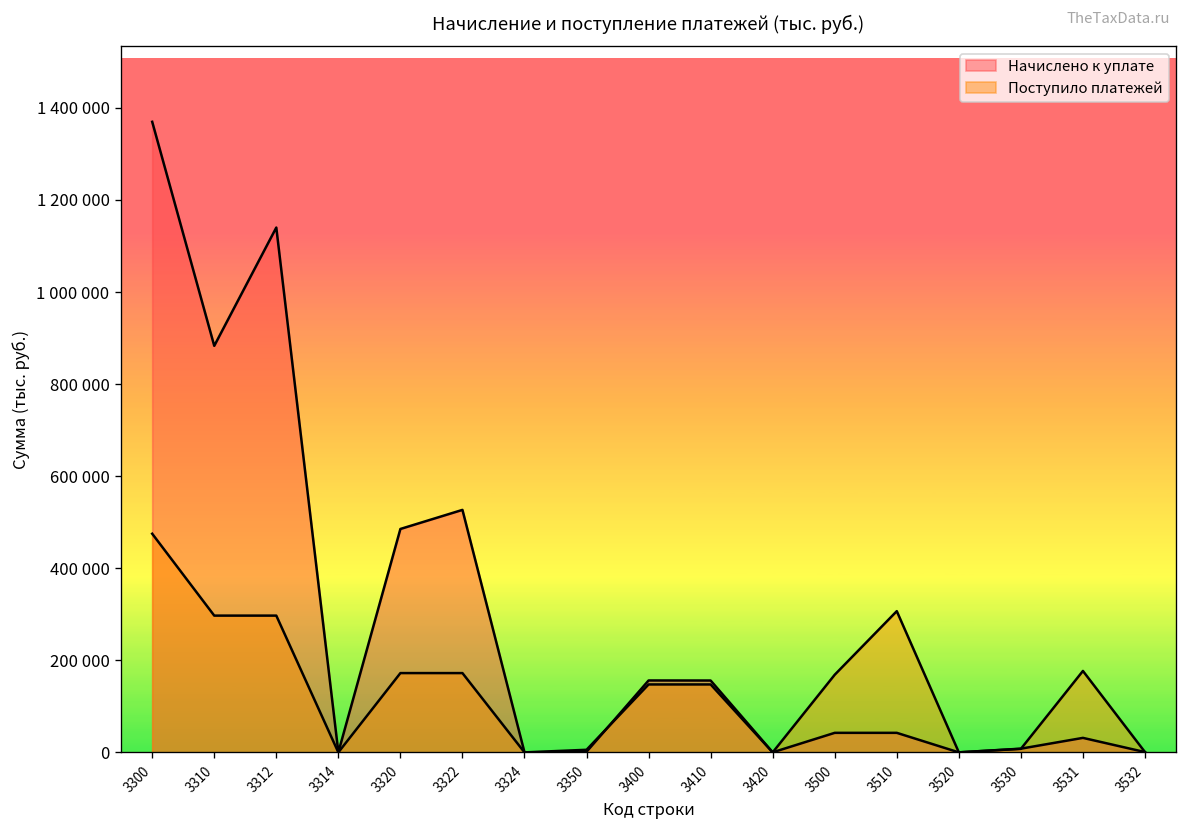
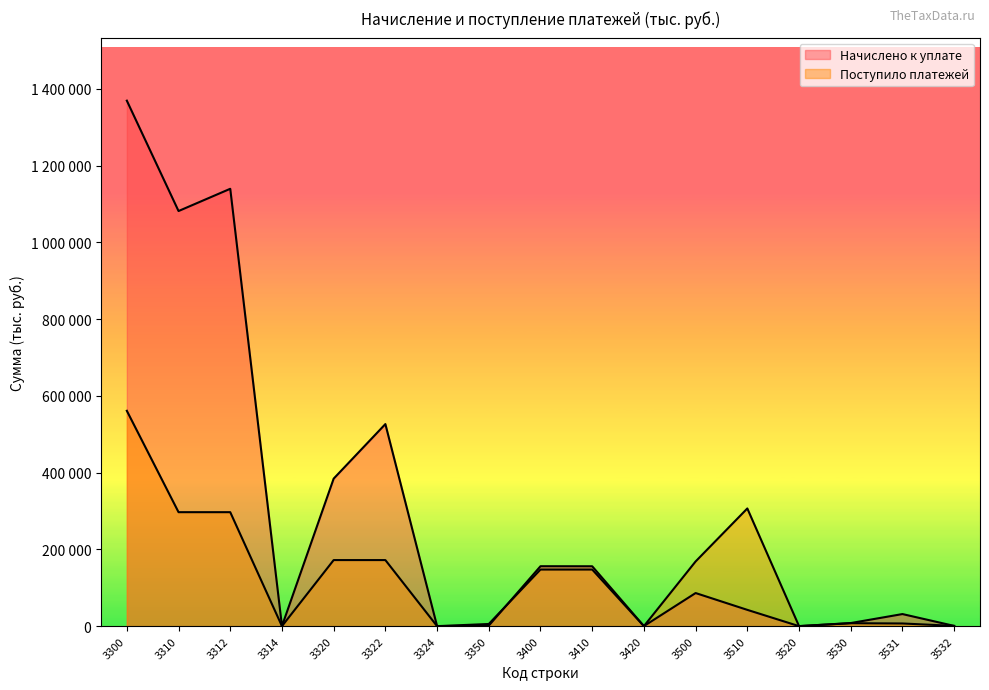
Поступило платежей, 3300: 470000 -> 560000
Начислено к уплате, 3310: 880000 -> 1080000
Начислено к уплате, 3320: 490000 -> 380000
Начислено к уплате, 3500: 40000 -> 90000
Поступило платежей, 3531: 180000 -> 10000
